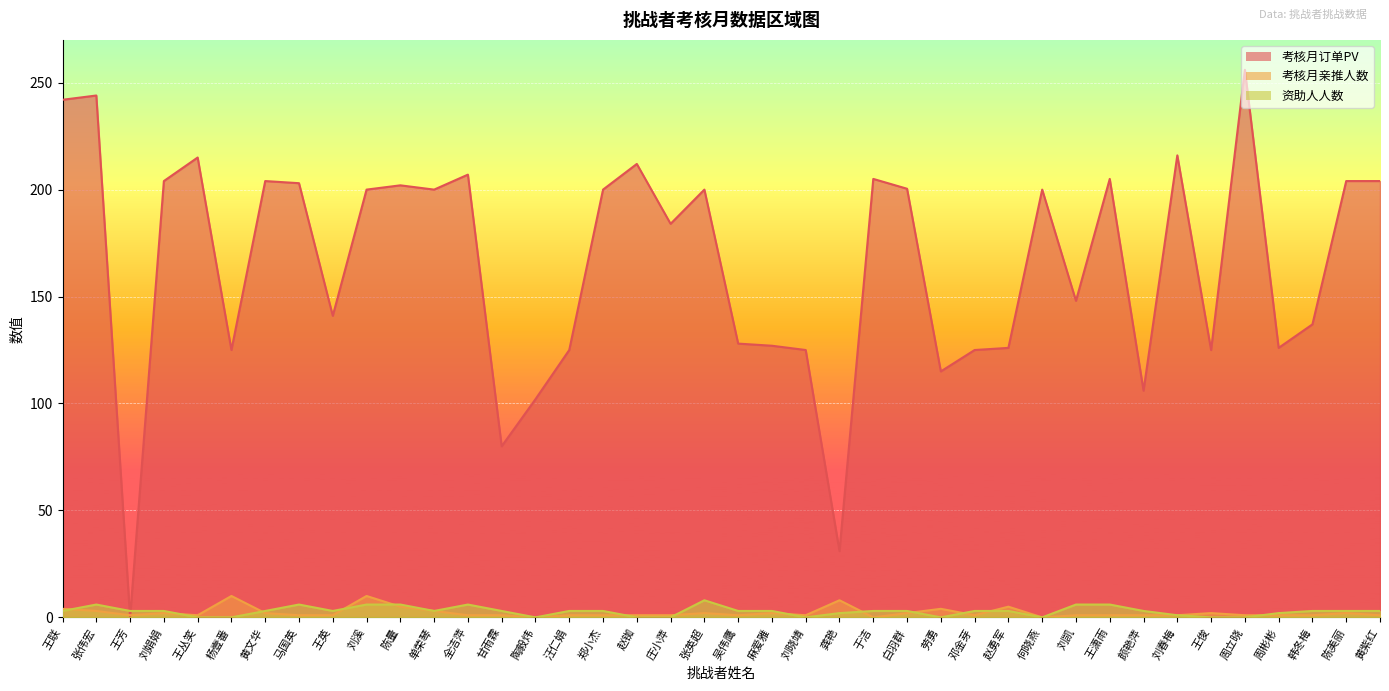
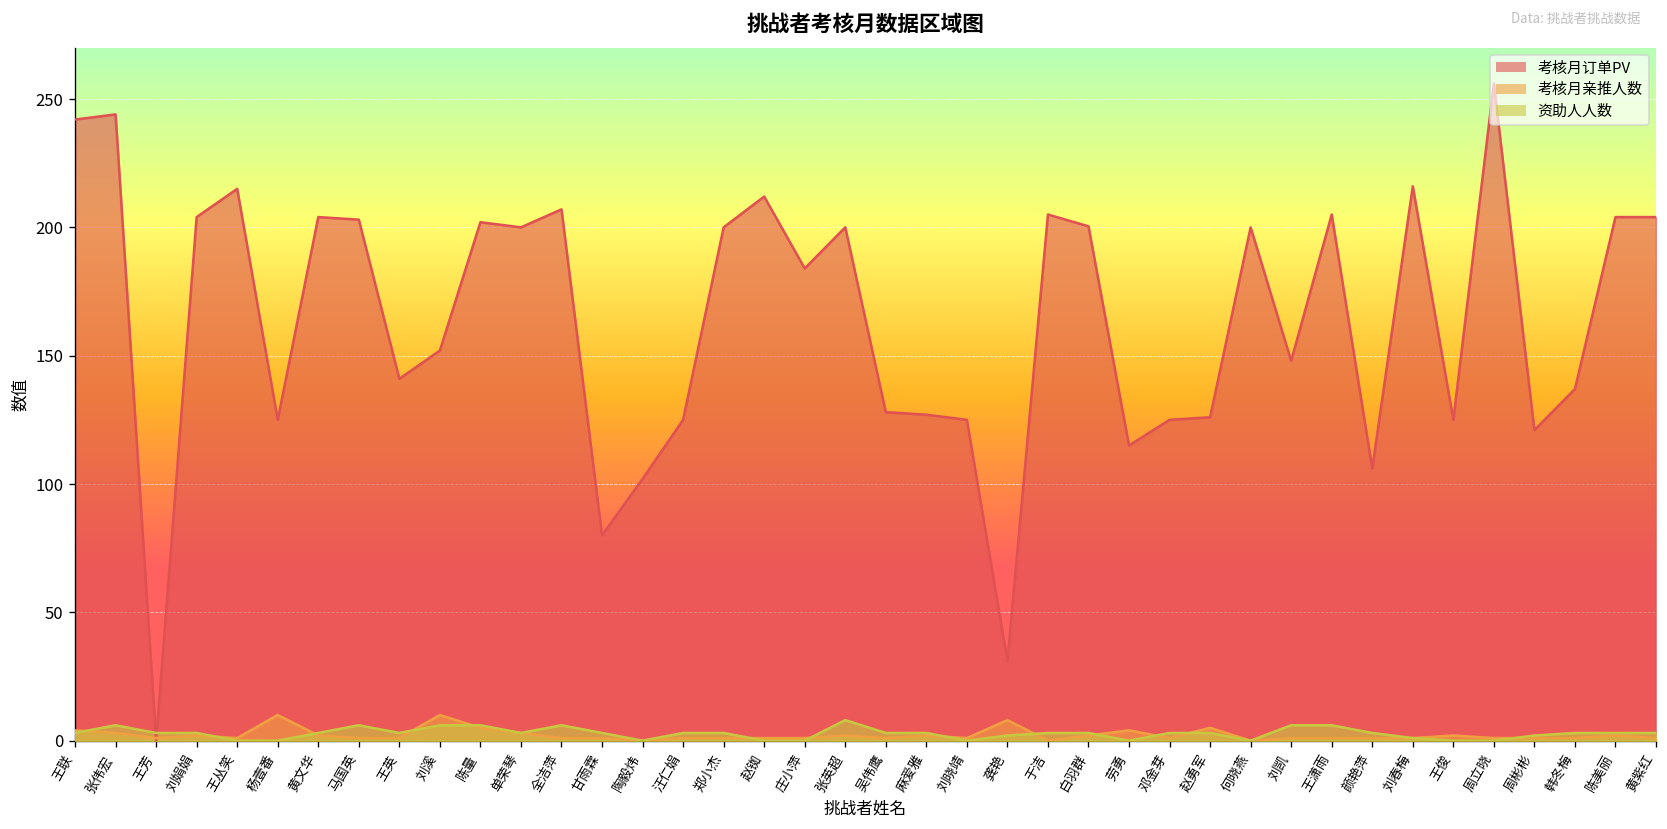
考核月订单PV, 刘溪: 200 -> 152
考核月订单PV, 周彬彬: 126 -> 121
